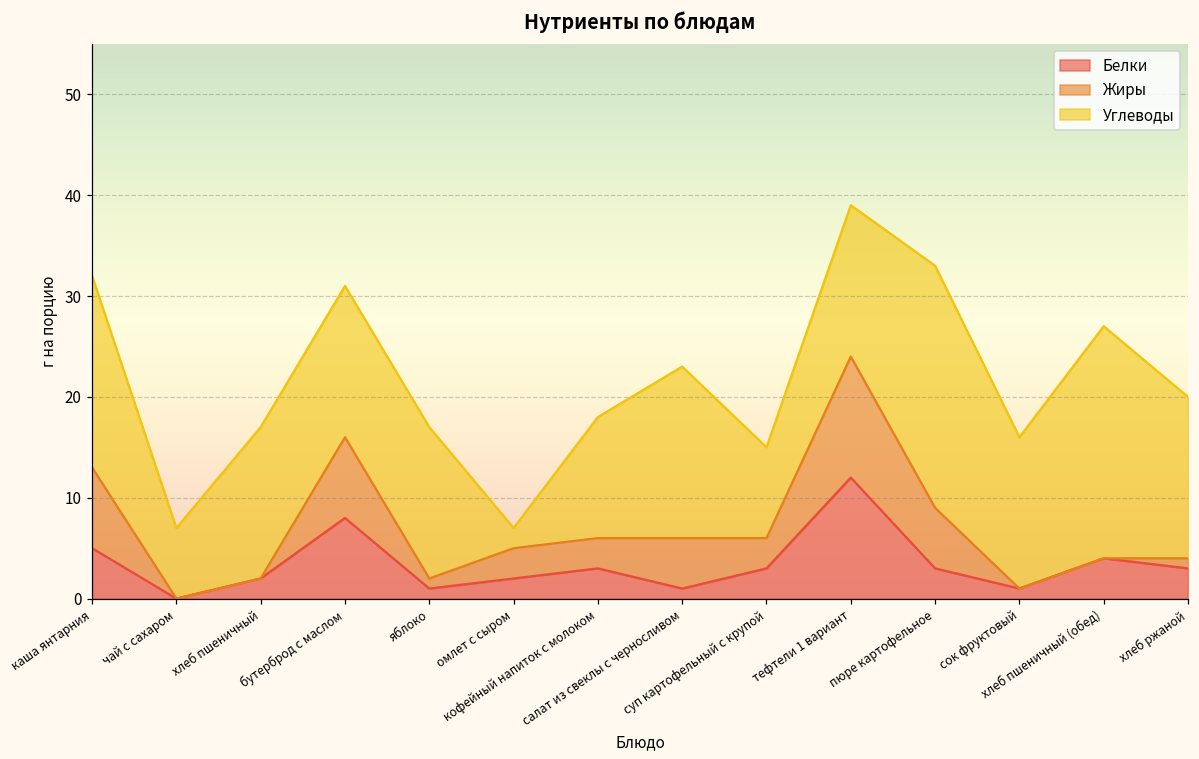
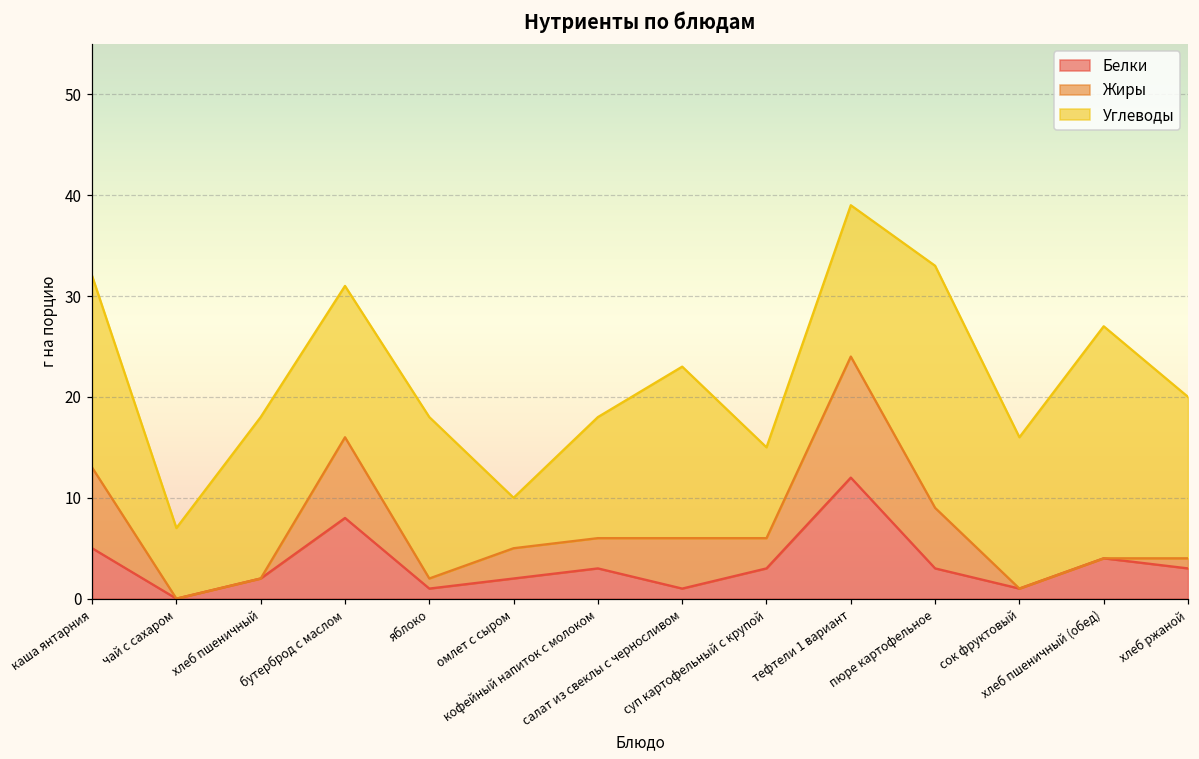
Углеводы, хлеб пшеничный: 15 -> 16
Углеводы, яблоко: 15 -> 16
Углеводы, омлет с сыром: 2 -> 5
